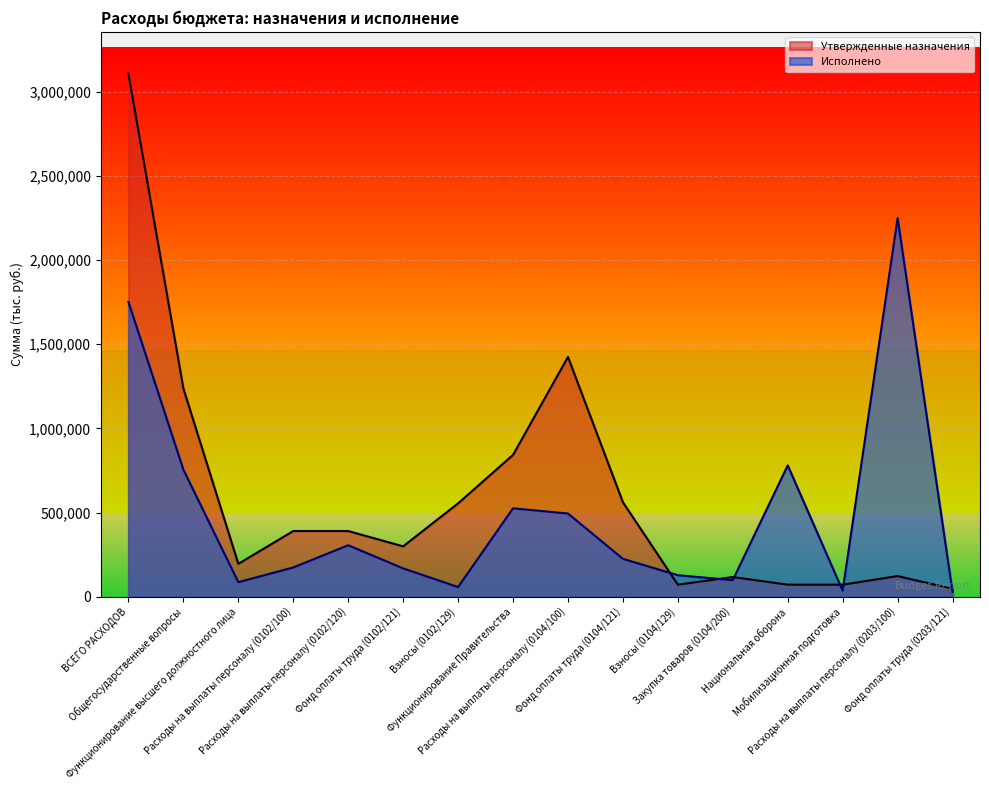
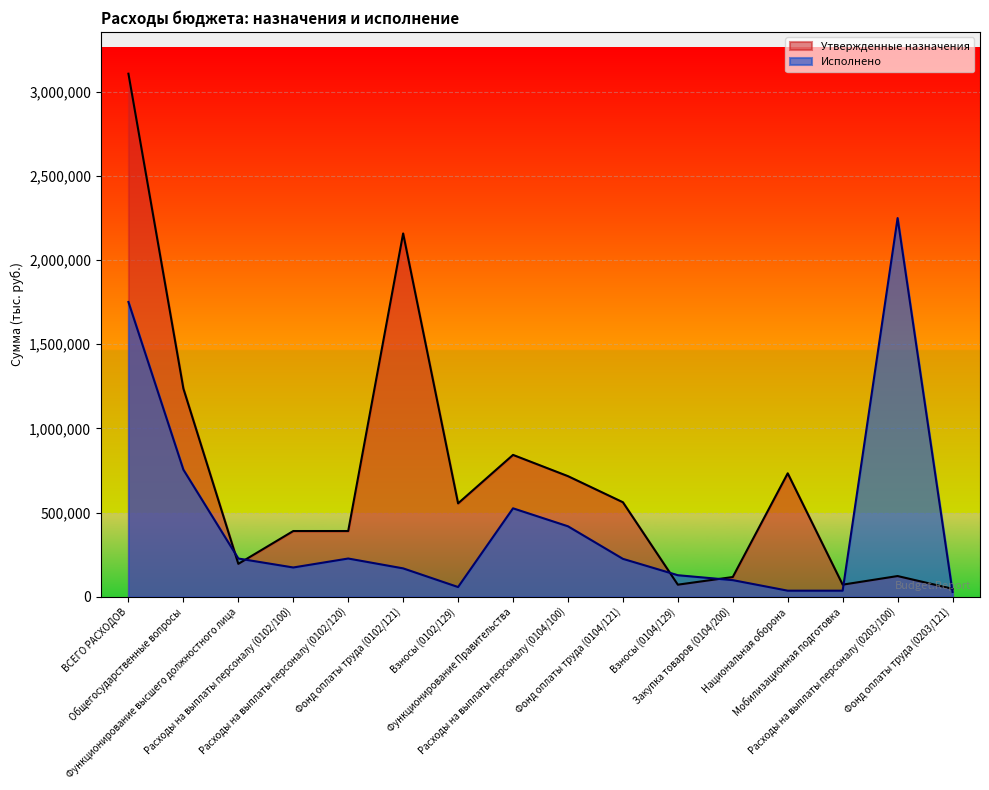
Исполнено, Функционирование высшего должностного лица: 90,000 -> 230,000
Исполнено, Расходы на выплаты персоналу (0102/120): 310,000 -> 230,000
Утвержденные назначения, Фонд оплаты труда (0102/121): 300,000 -> 2,160,000
Утвержденные назначения, Расходы на выплаты персоналу (0104/100): 1,420,000 -> 720,000
Исполнено, Расходы на выплаты персоналу (0104/100): 500,000 -> 420,000
Утвержденные назначения, Национальная оборона: 70,000 -> 730,000
Исполнено, Национальная оборона: 780,000 -> 40,000
